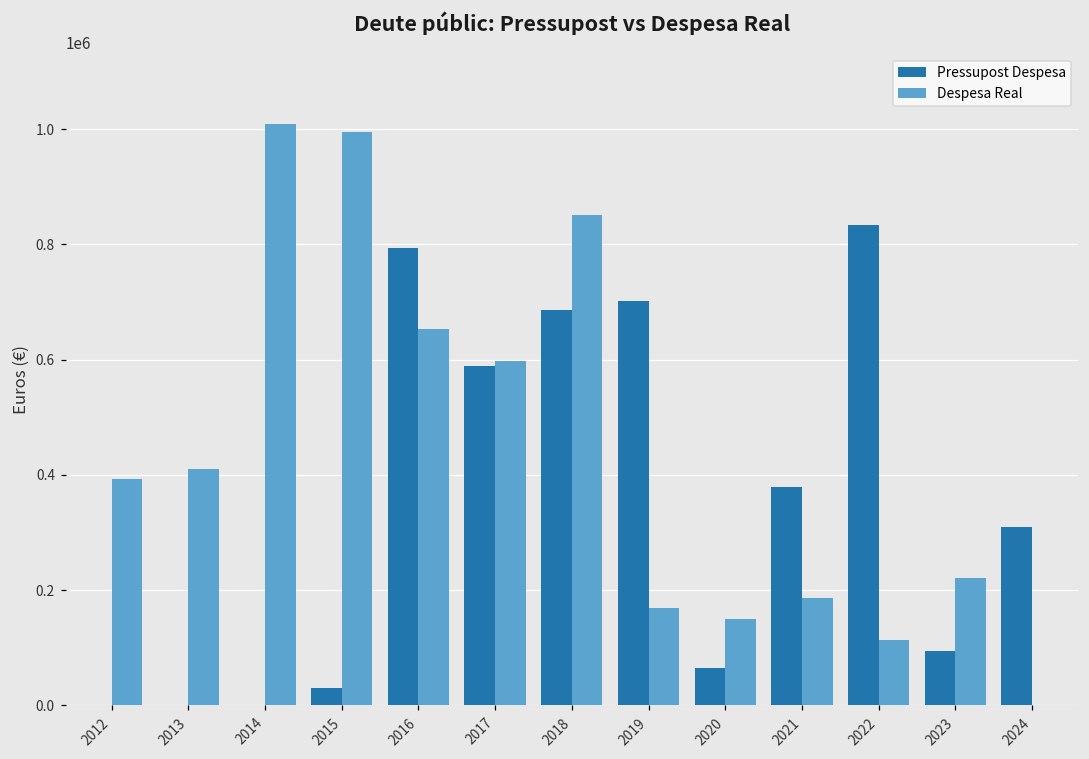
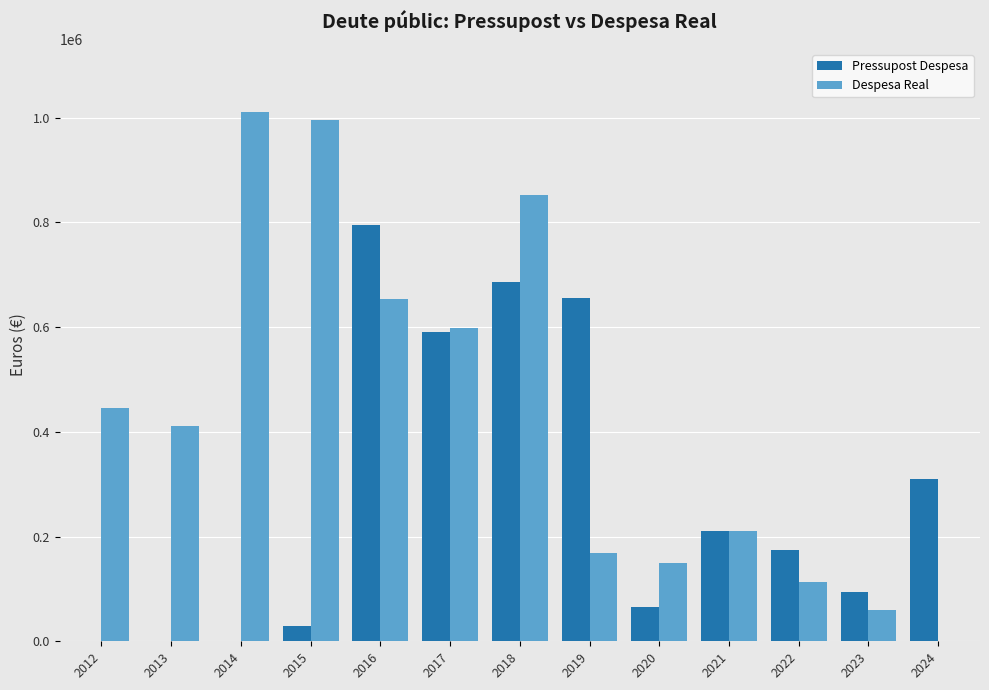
Despesa Real, 2012: 390000 -> 440000
Pressupost Despesa, 2019: 700000 -> 660000
Pressupost Despesa, 2021: 380000 -> 210000
Despesa Real, 2021: 190000 -> 210000
Pressupost Despesa, 2022: 830000 -> 180000
Despesa Real, 2023: 220000 -> 60000
